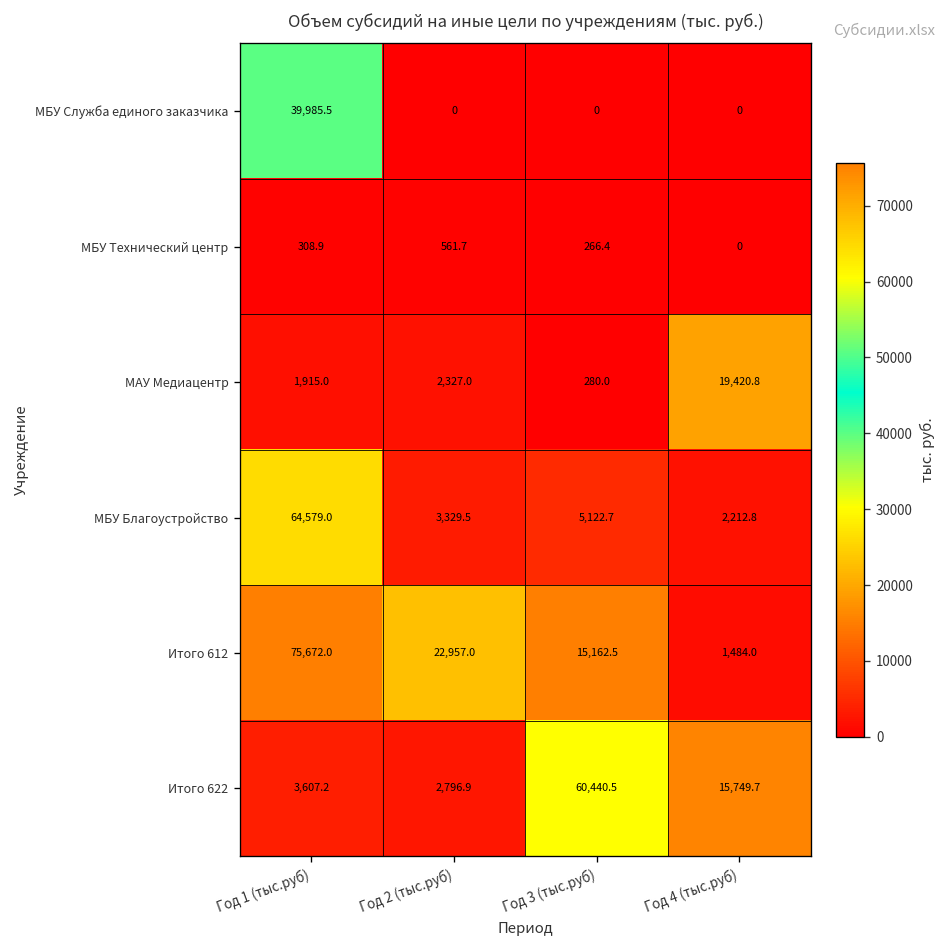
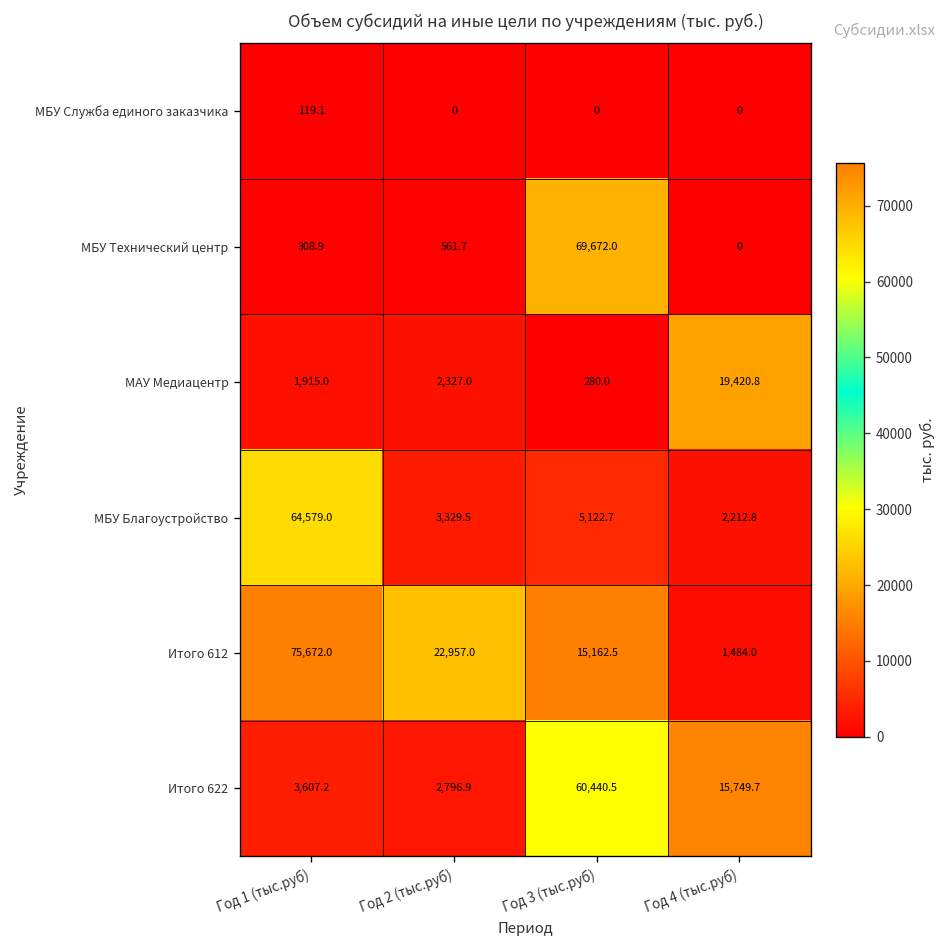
МБУ Служба единого заказчика, Год 1 (тыс.руб): 39,985.5 -> 119.1
МБУ Технический центр, Год 3 (тыс.руб): 266.4 -> 69,672.0
